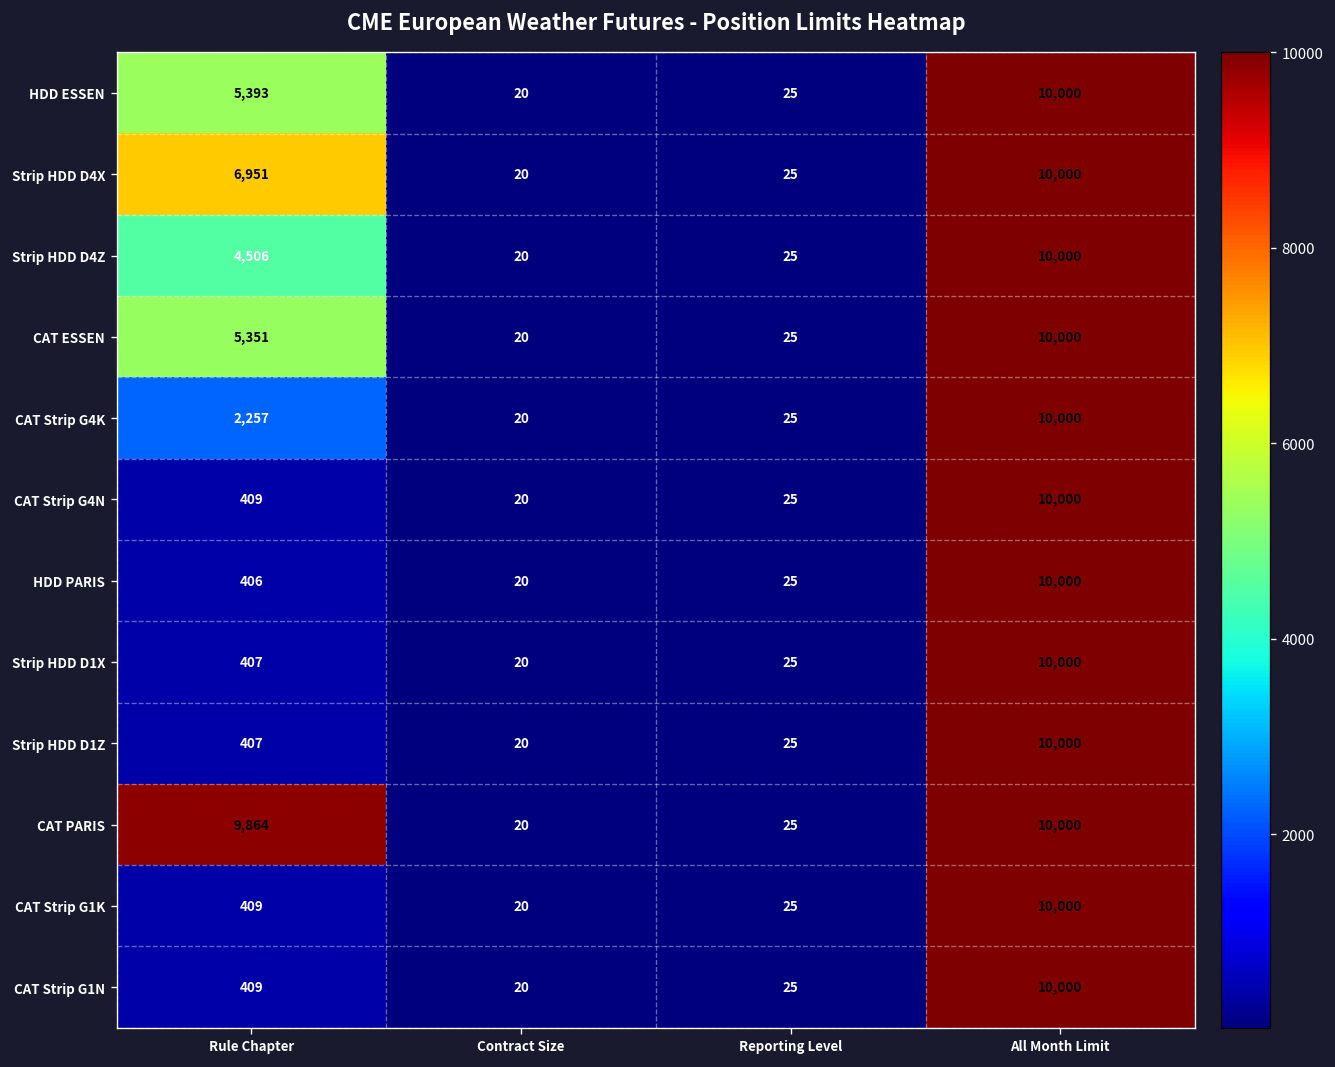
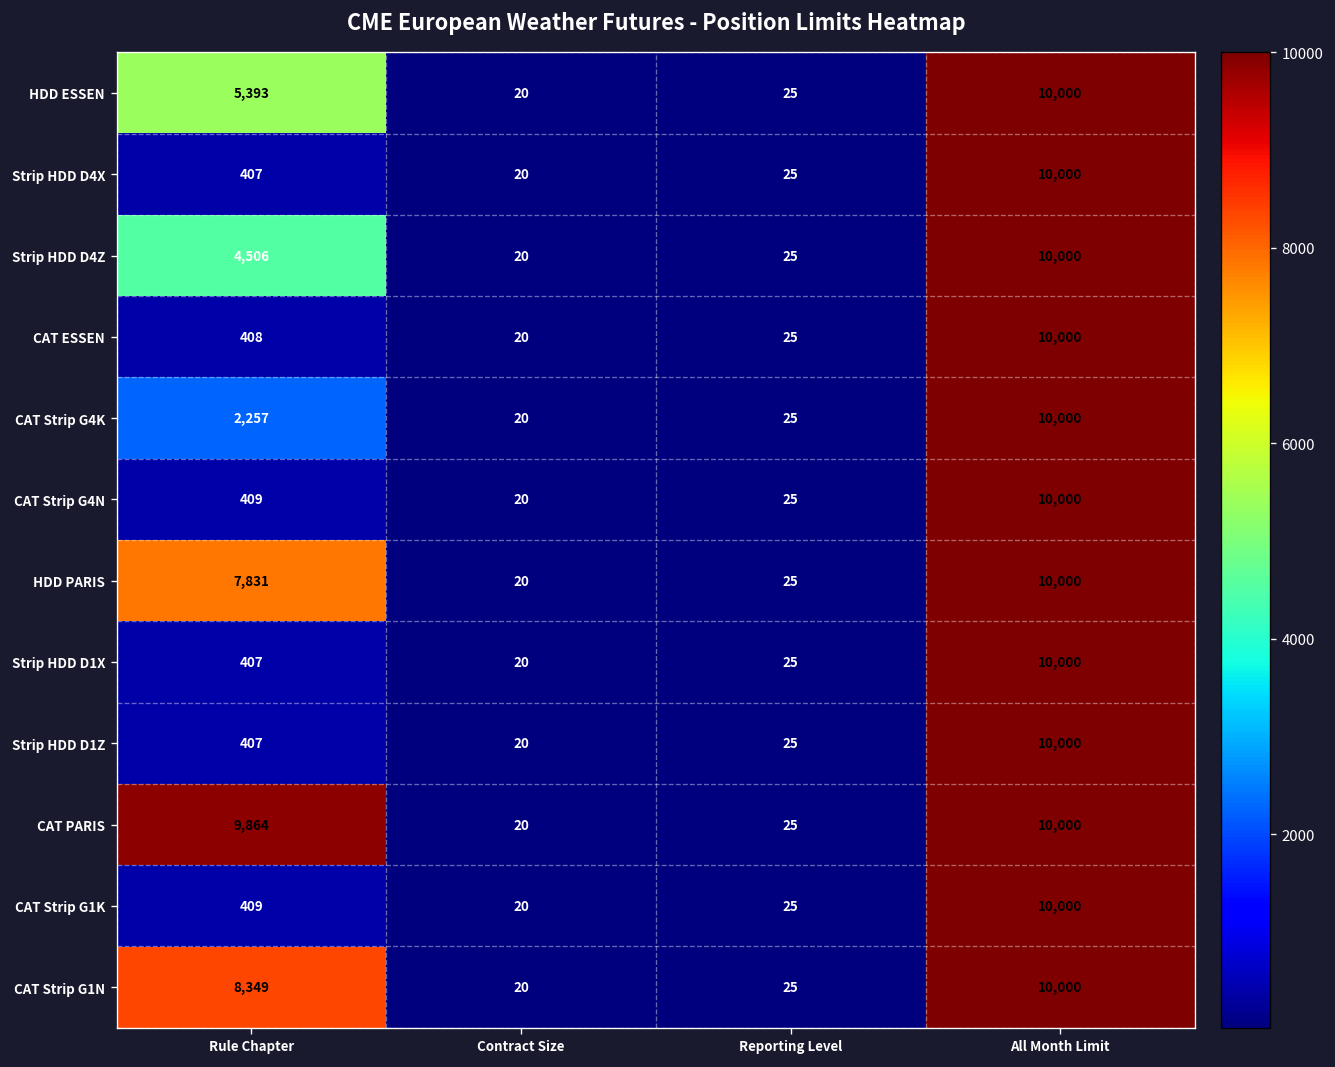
Strip HDD D4X, Rule Chapter: 6,951 -> 407
CAT ESSEN, Rule Chapter: 5,351 -> 408
HDD PARIS, Rule Chapter: 406 -> 7,831
CAT Strip G1N, Rule Chapter: 409 -> 8,349
